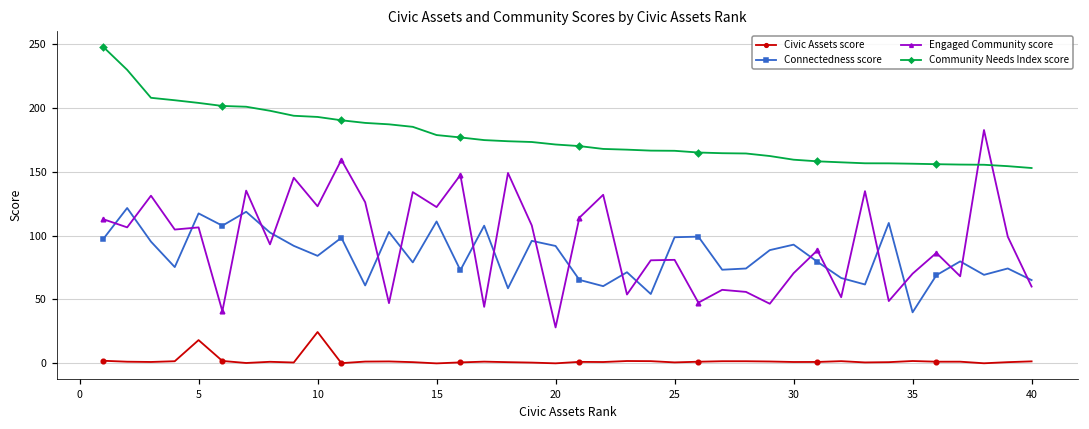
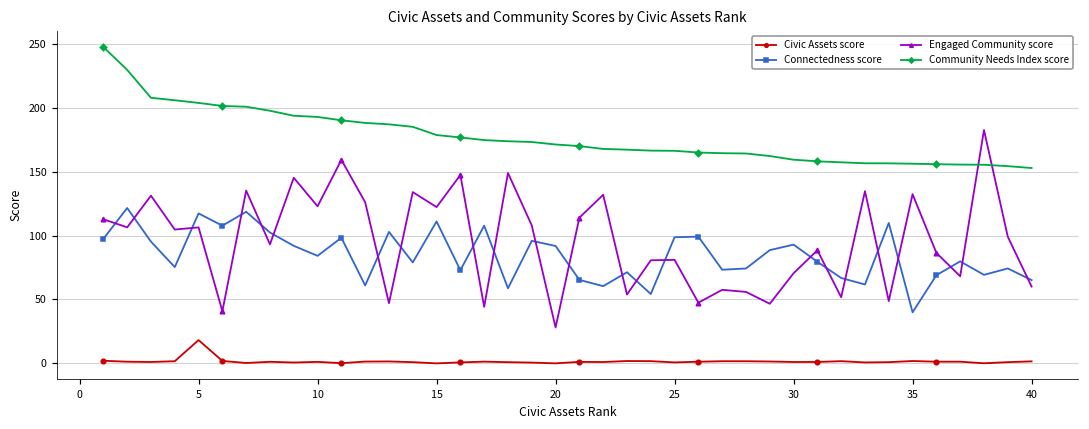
Civic Assets score, 10: 24 -> 1
Engaged Community score, 35: 70 -> 132
